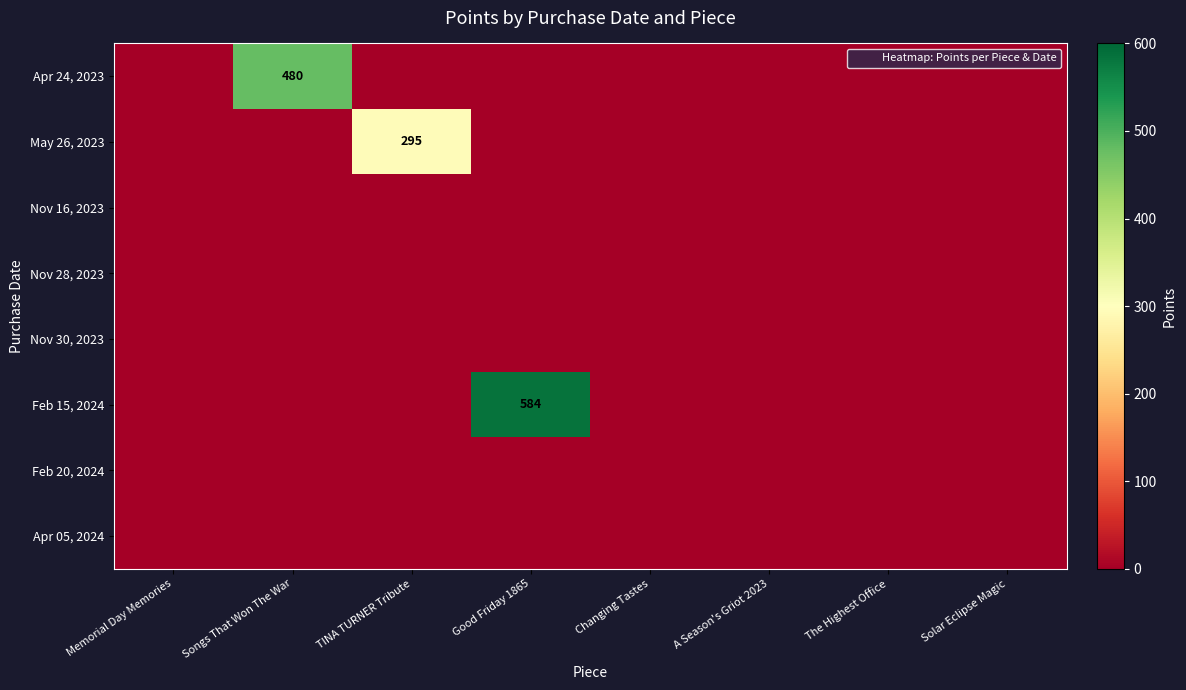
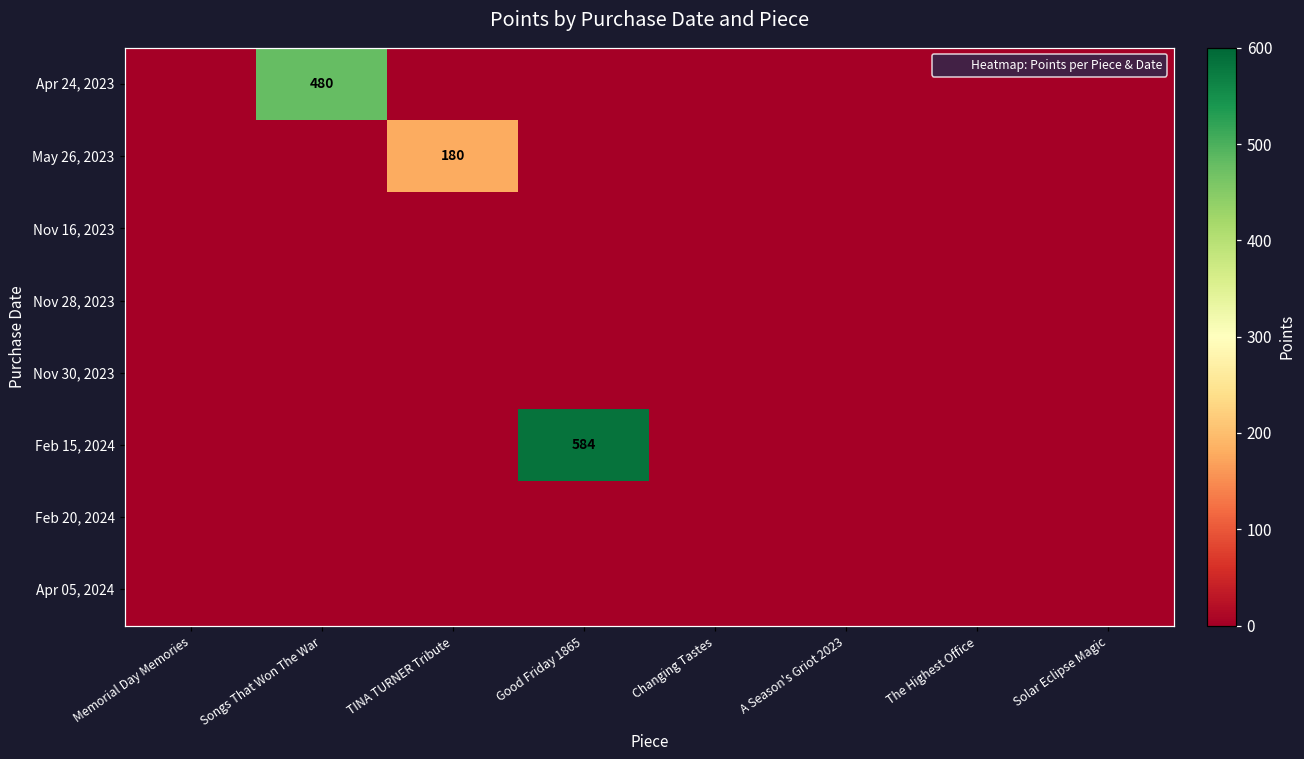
May 26, 2023, TINA TURNER Tribute: 295 -> 180
